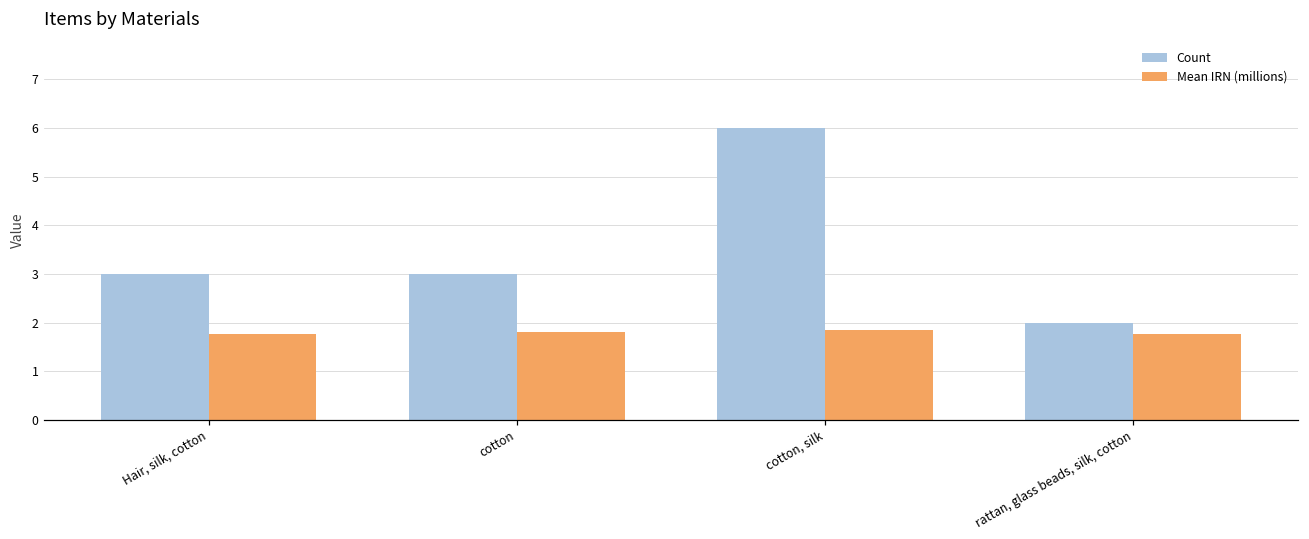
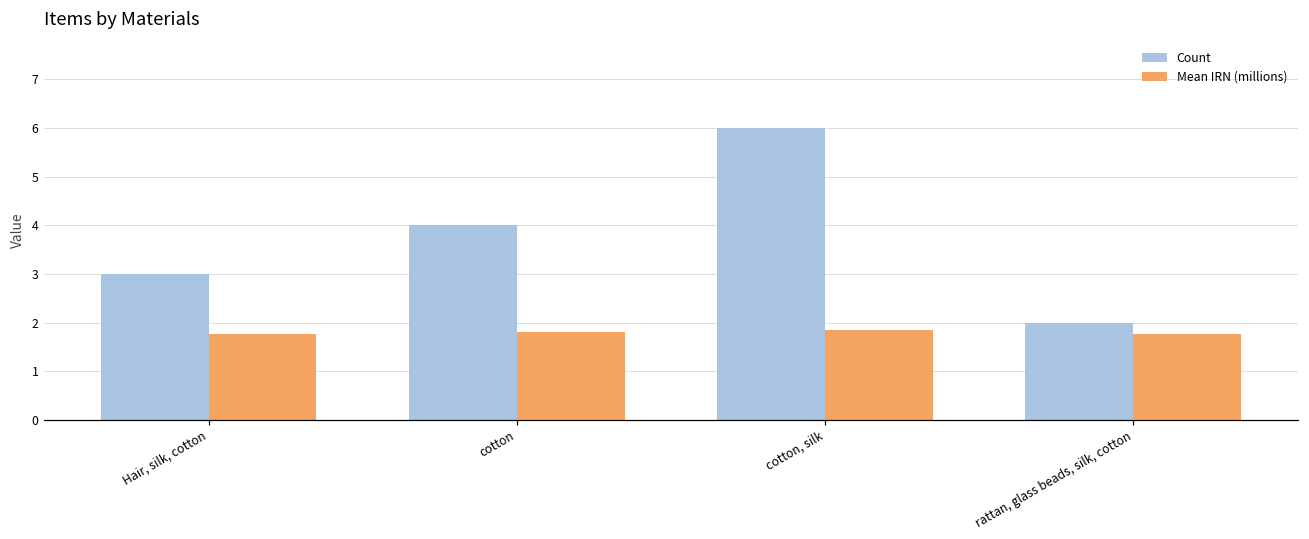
Count, cotton: 3 -> 4
